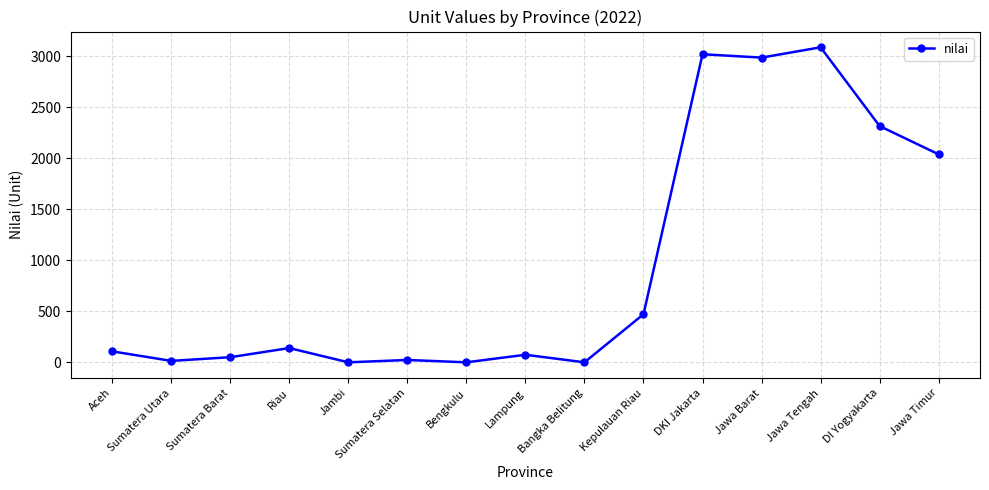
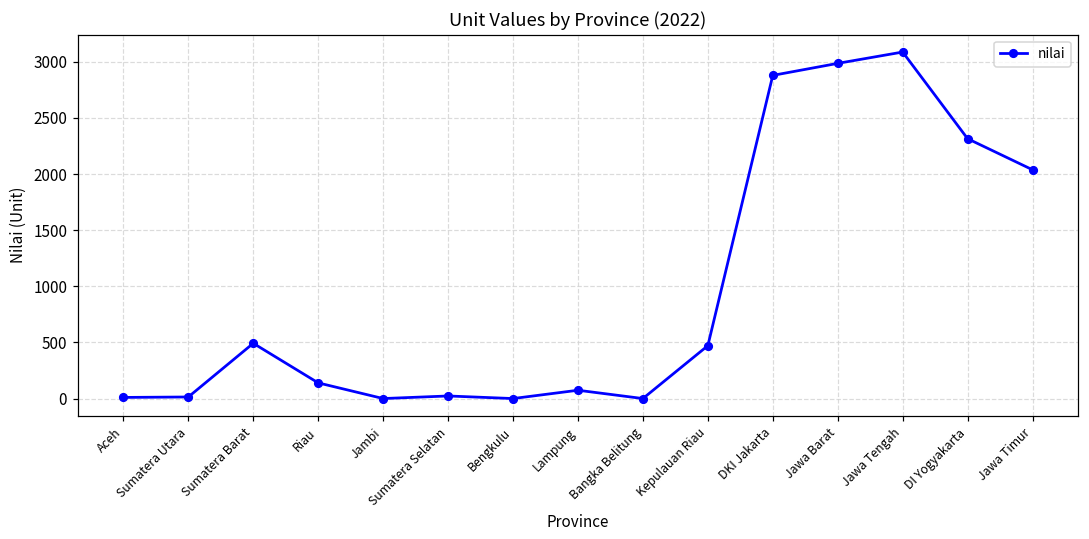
Aceh: 110 -> 10
Sumatera Barat: 50 -> 490
DKI Jakarta: 3020 -> 2880
